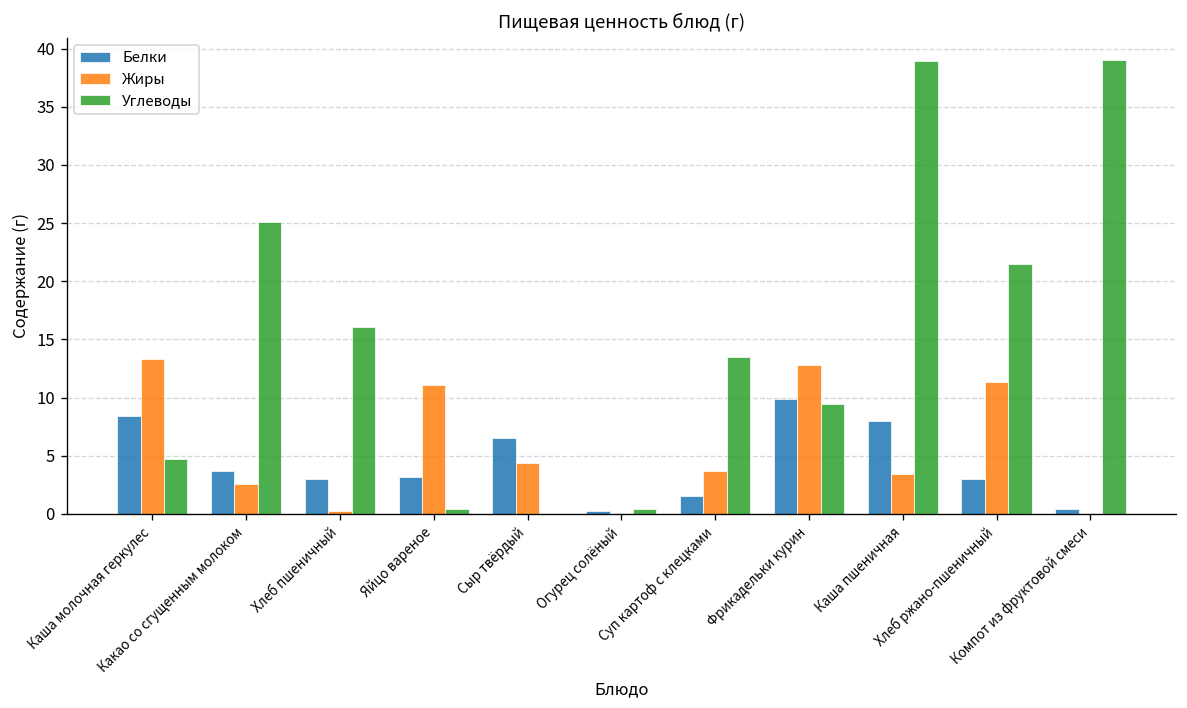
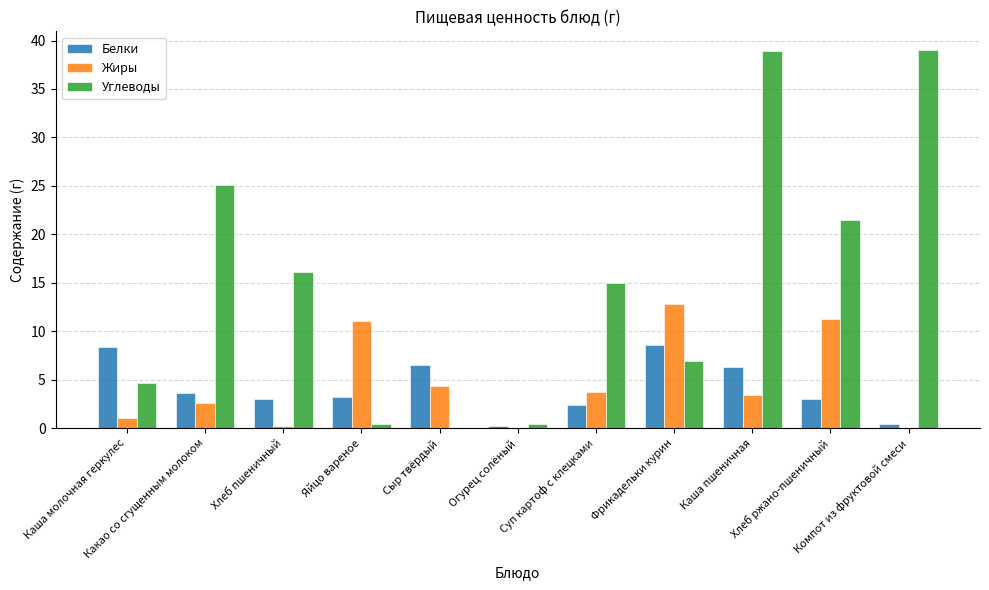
Жиры, Каша молочная геркулес: 13 -> 1
Белки, Суп картоф с клецками: 1.5 -> 2.4
Углеводы, Суп картоф с клецками: 14 -> 15
Белки, Фрикадельки курин: 10 -> 9
Углеводы, Фрикадельки курин: 9 -> 7
Белки, Каша пшеничная: 8 -> 6
